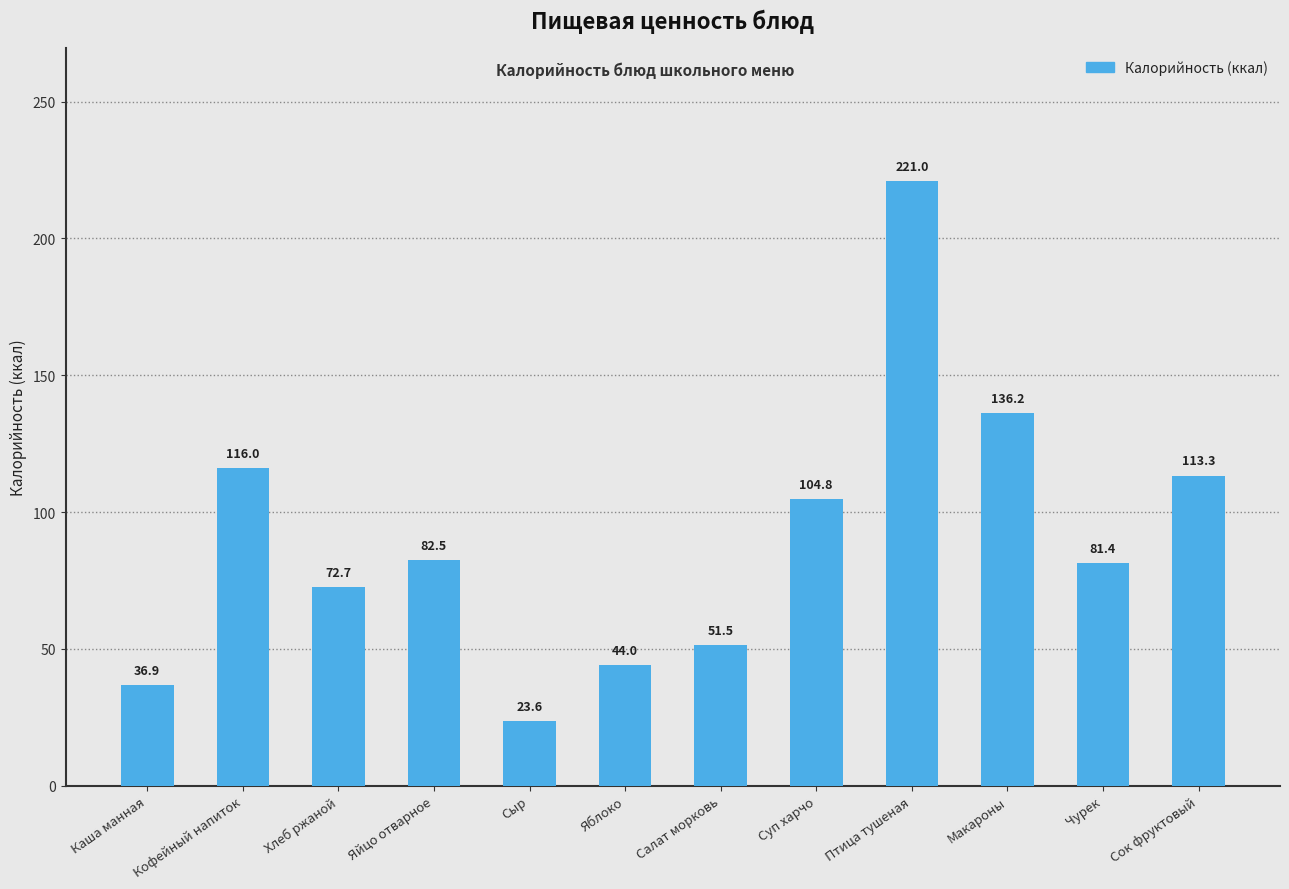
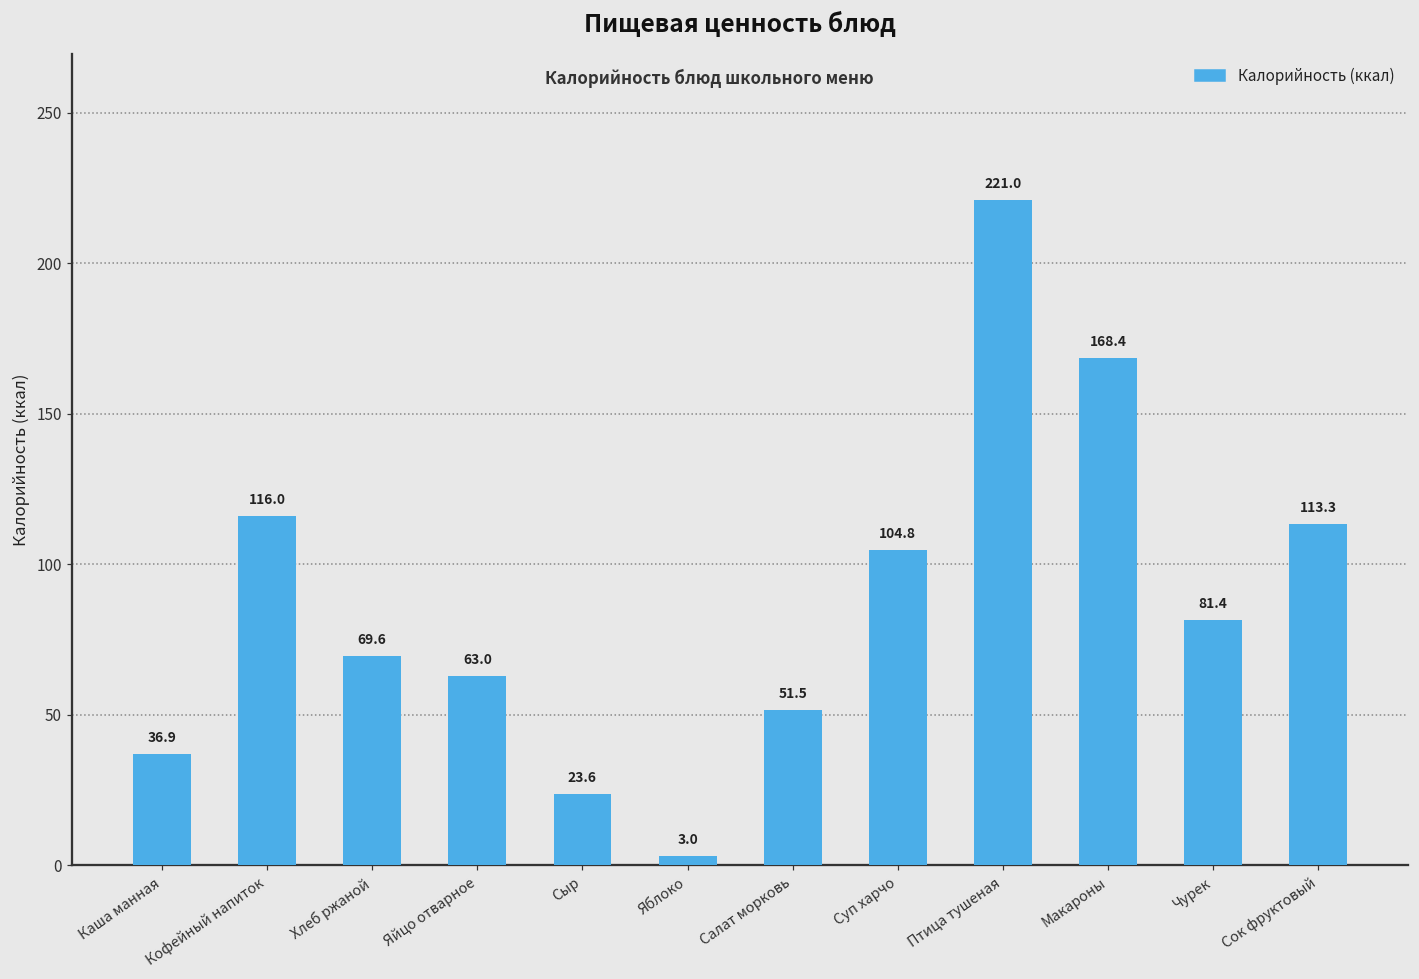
Хлеб ржаной: 72.7 -> 69.6
Яйцо отварное: 82.5 -> 63.0
Яблоко: 44.0 -> 3.0
Макароны: 136.2 -> 168.4
